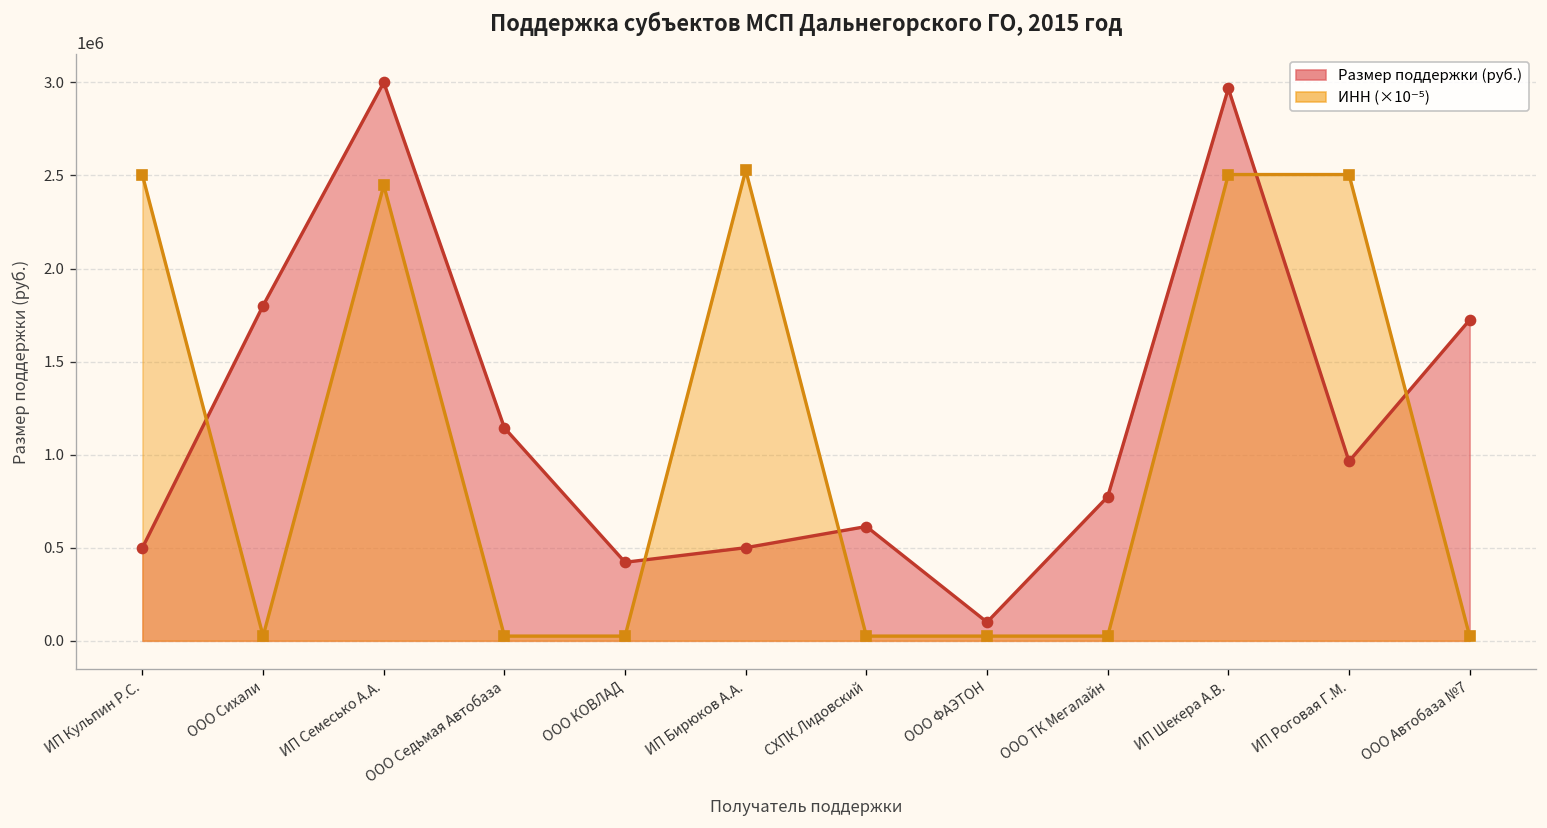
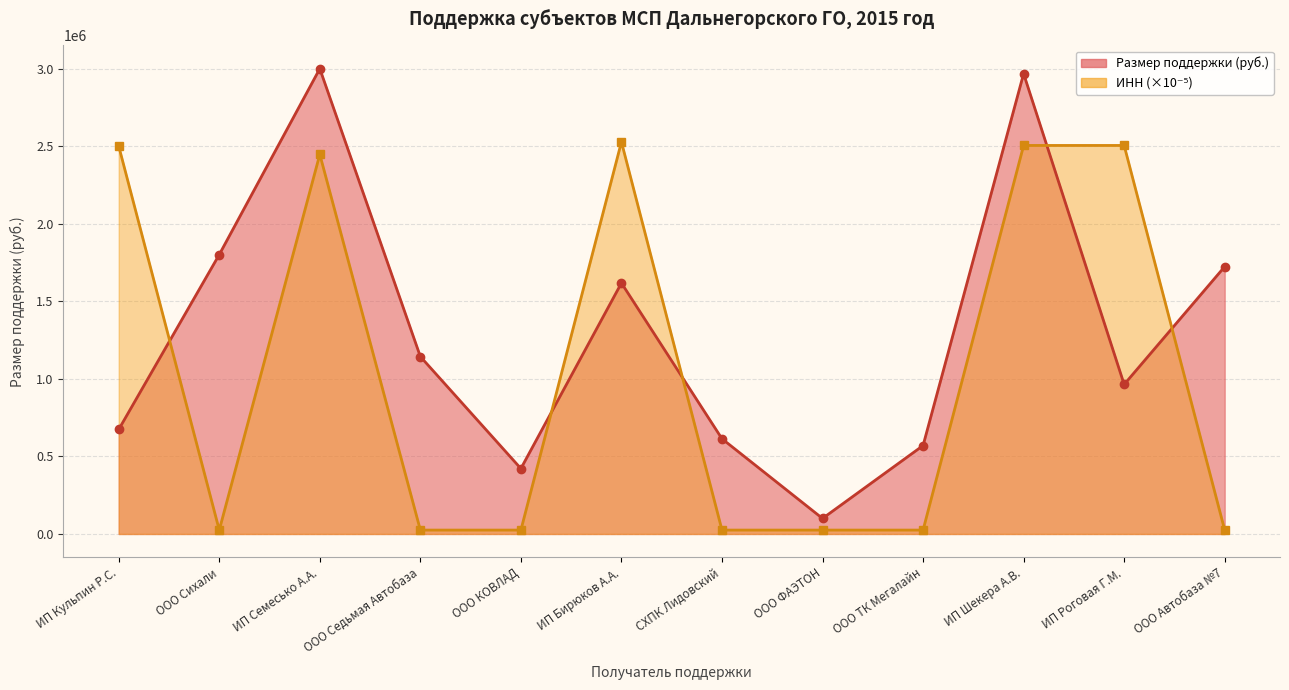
Размер поддержки (руб.), ИП Кульпин Р.С.: 500000 -> 670000
Размер поддержки (руб.), ИП Бирюков А.А.: 500000 -> 1620000
Размер поддержки (руб.), ООО ТК Мегалайн: 770000 -> 570000
